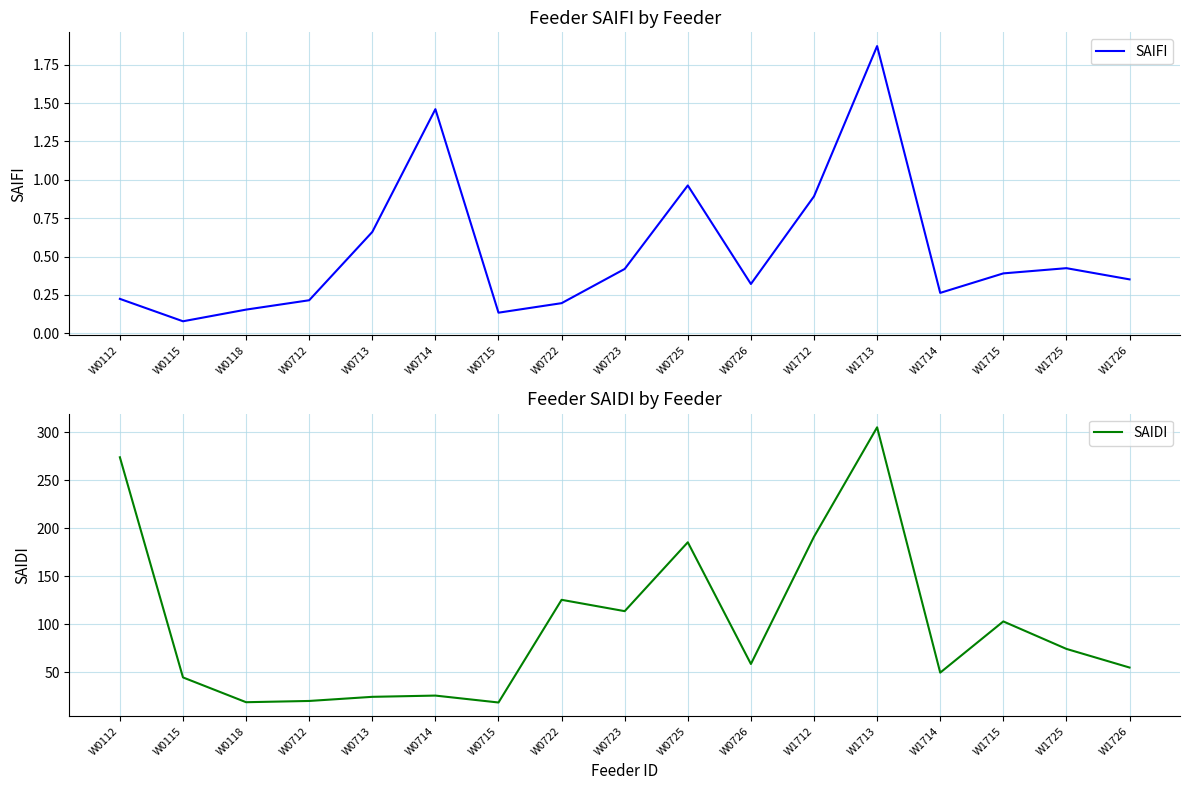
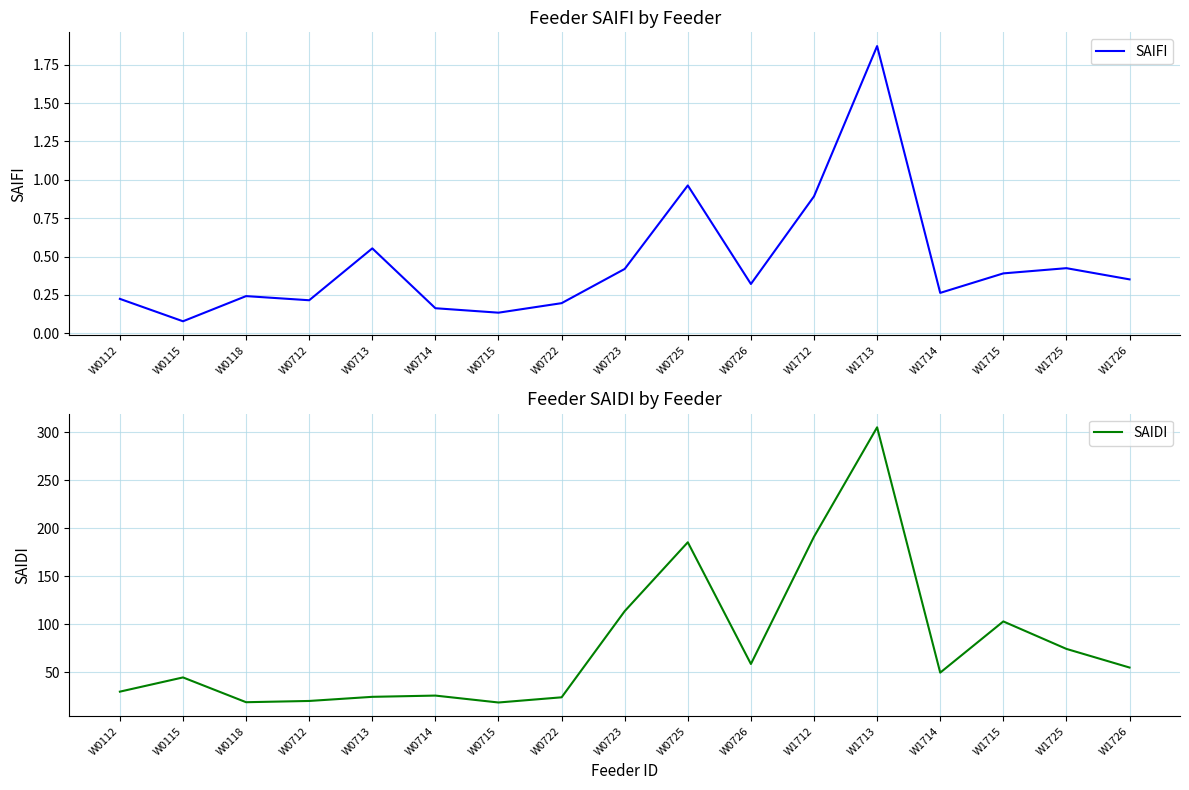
Feeder SAIFI by Feeder, W0118: 0.15 -> 0.24
Feeder SAIFI by Feeder, W0713: 0.66 -> 0.55
Feeder SAIFI by Feeder, W0714: 1.46 -> 0.16
Feeder SAIDI by Feeder, W0112: 270 -> 30
Feeder SAIDI by Feeder, W0722: 130 -> 20
